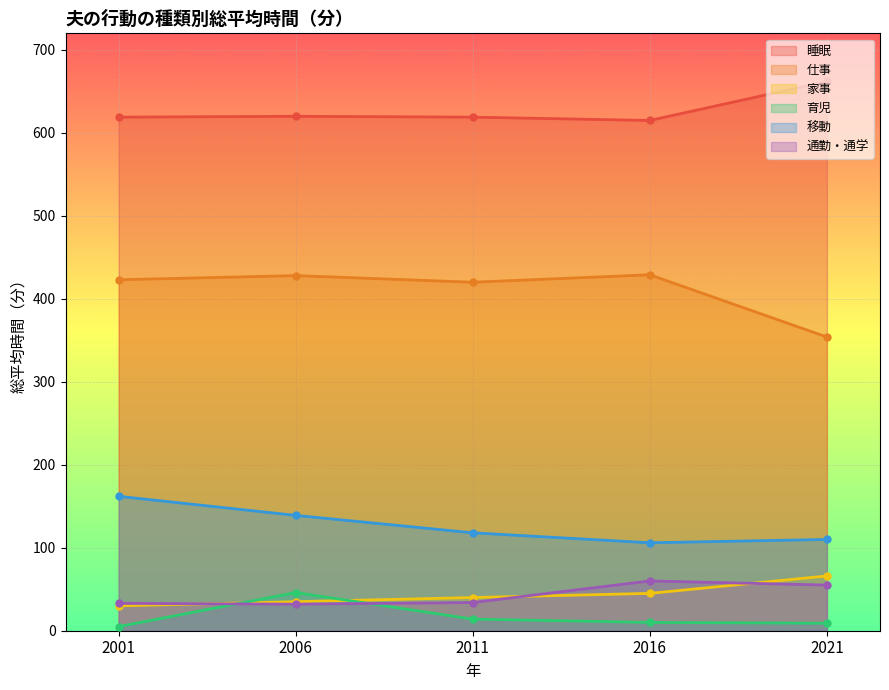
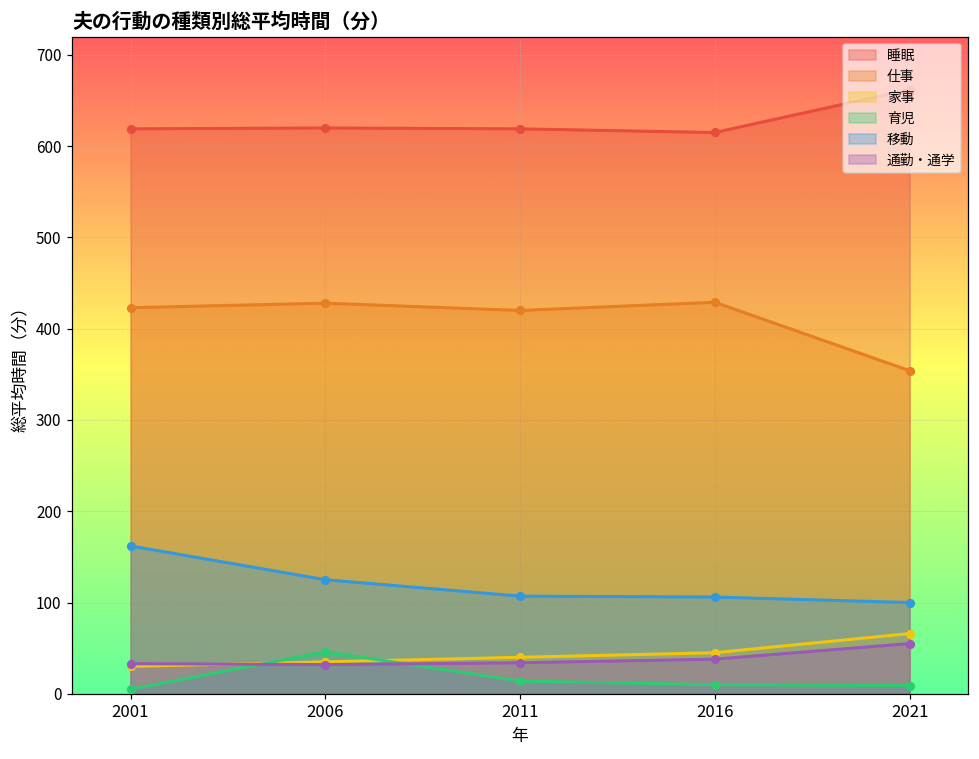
移動, 2006: 140 -> 130
移動, 2011: 120 -> 110
通勤・通学, 2016: 60 -> 40
移動, 2021: 110 -> 100
